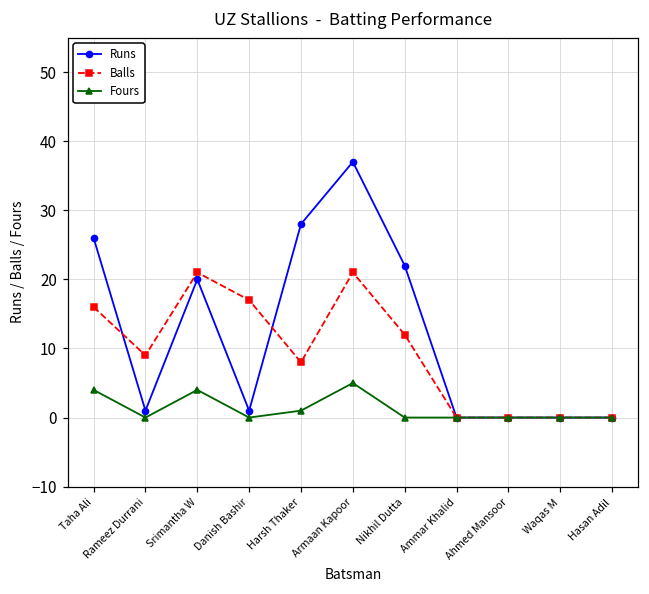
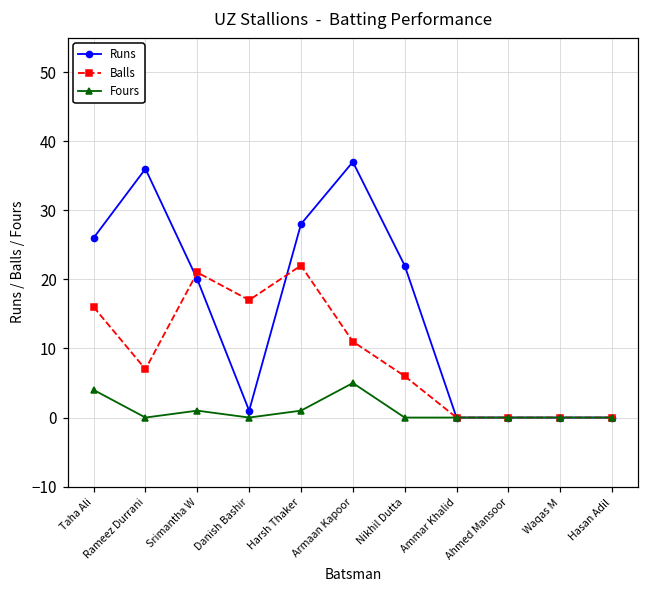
Runs, Rameez Durrani: 1 -> 36
Balls, Rameez Durrani: 9 -> 7
Fours, Srimantha W: 4 -> 1
Balls, Harsh Thaker: 8 -> 22
Balls, Armaan Kapoor: 21 -> 11
Balls, Nikhil Dutta: 12 -> 6
